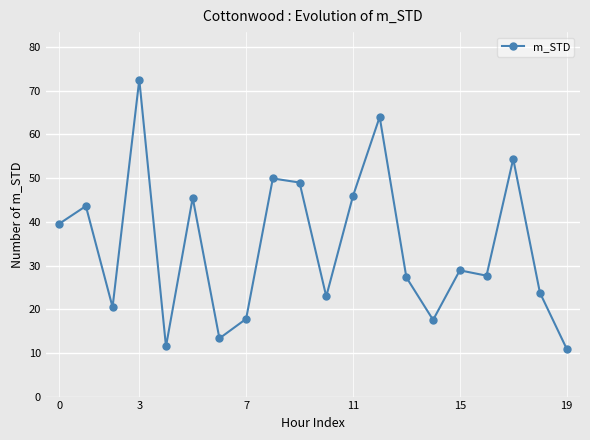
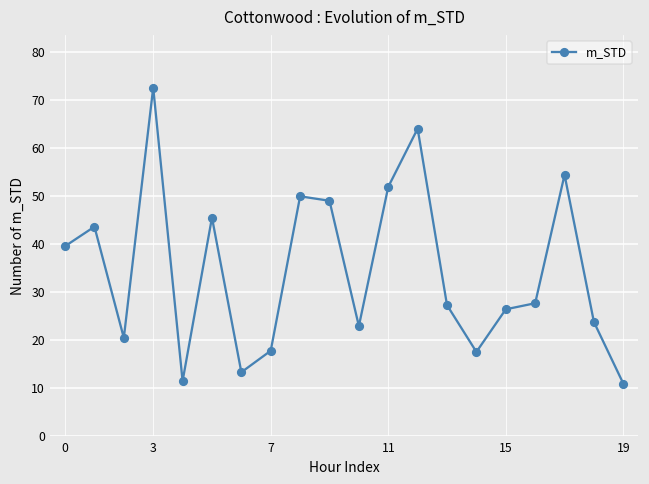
11: 46 -> 52
15: 29 -> 26
